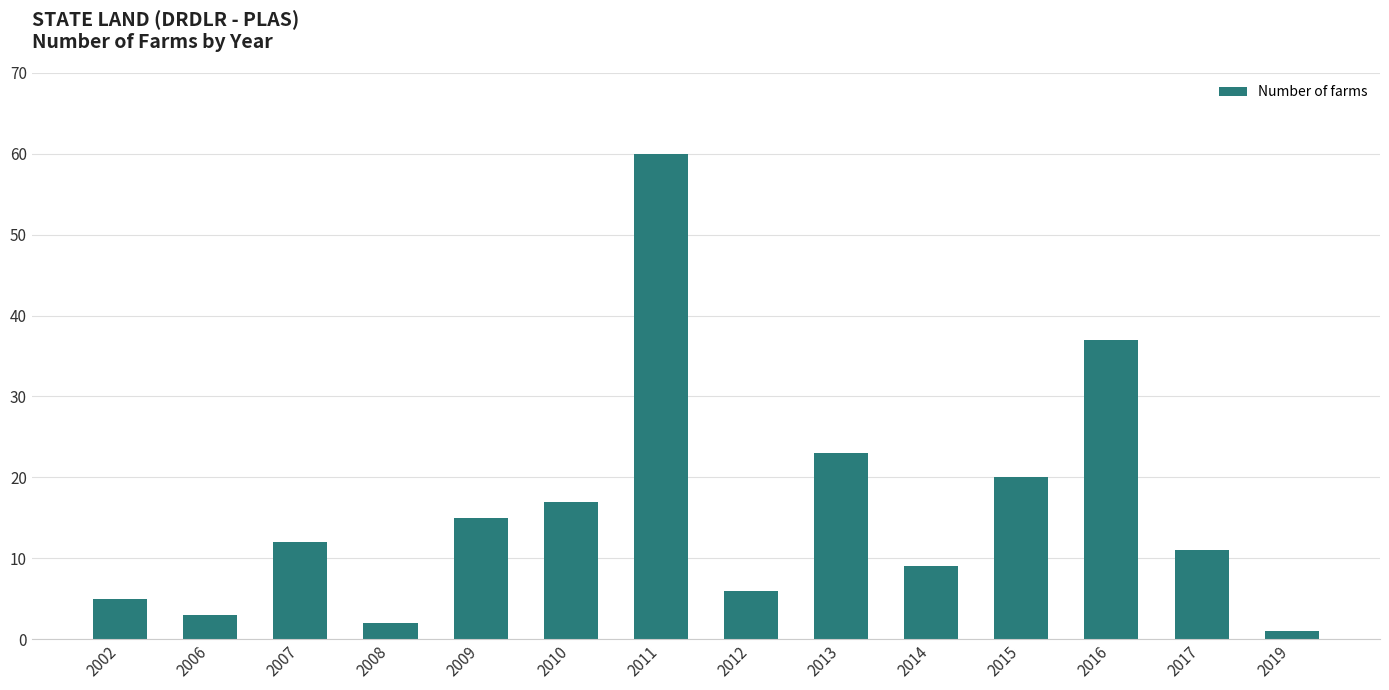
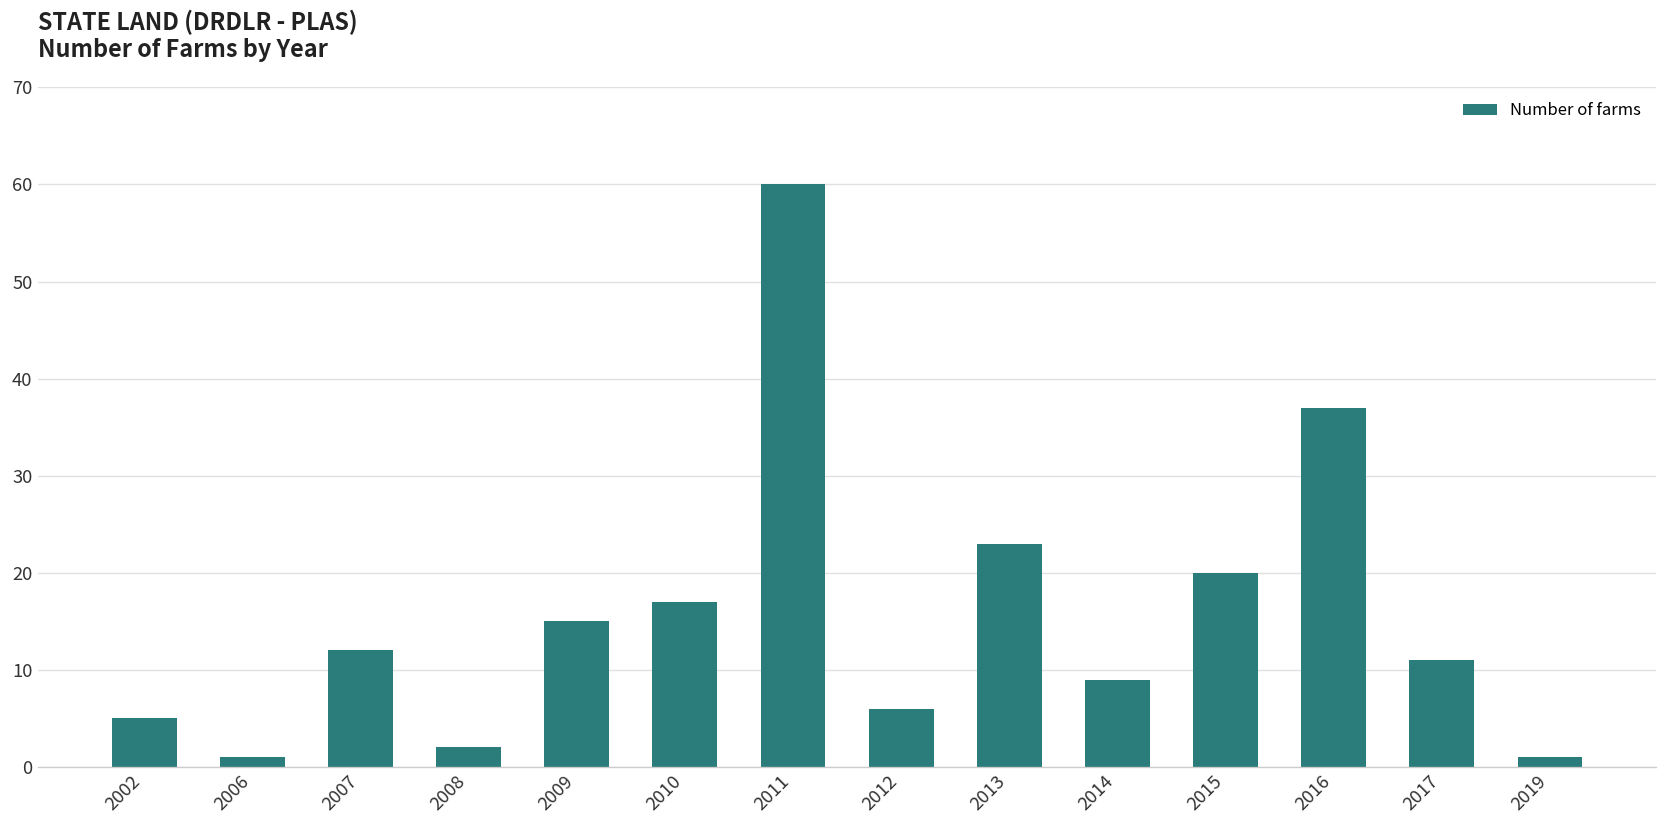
2006: 3 -> 1
